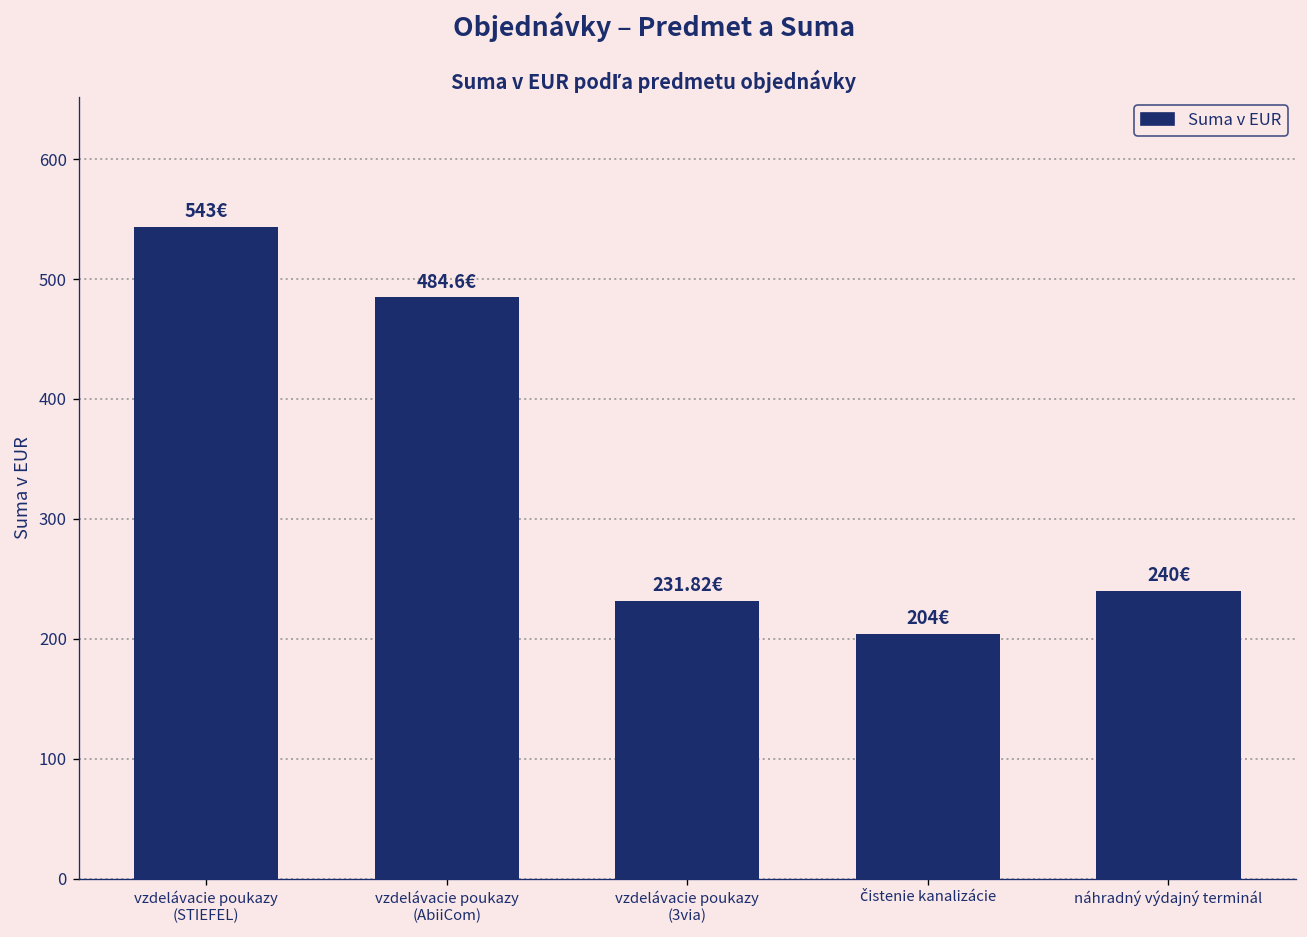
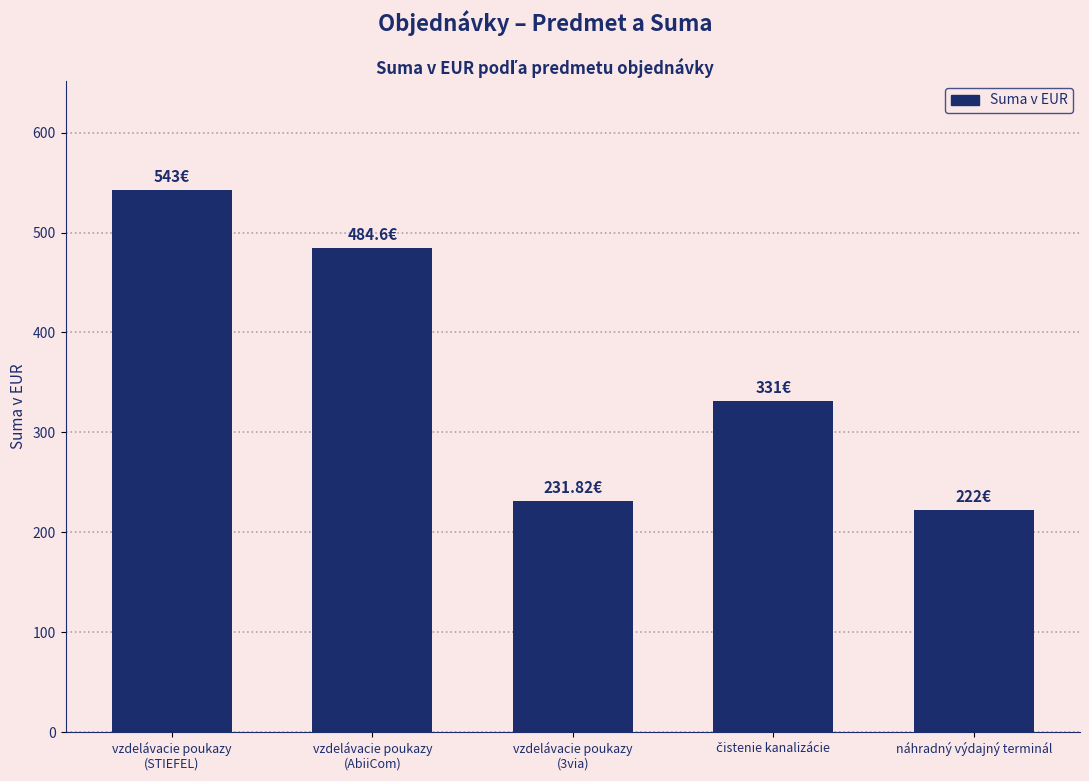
čistenie kanalizácie: 204€ -> 331€
náhradný výdajný terminál: 240€ -> 222€
